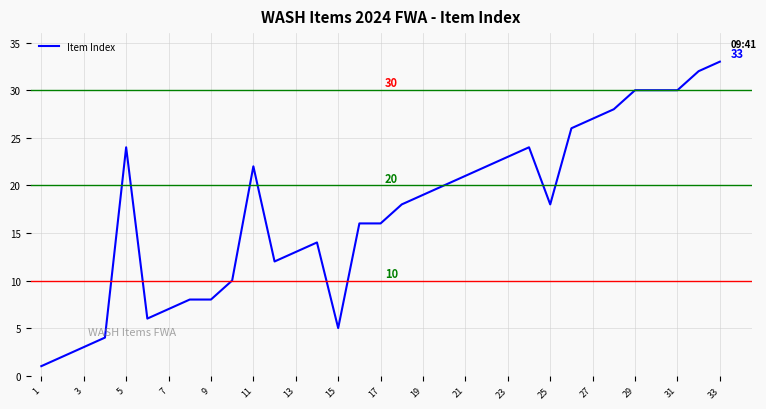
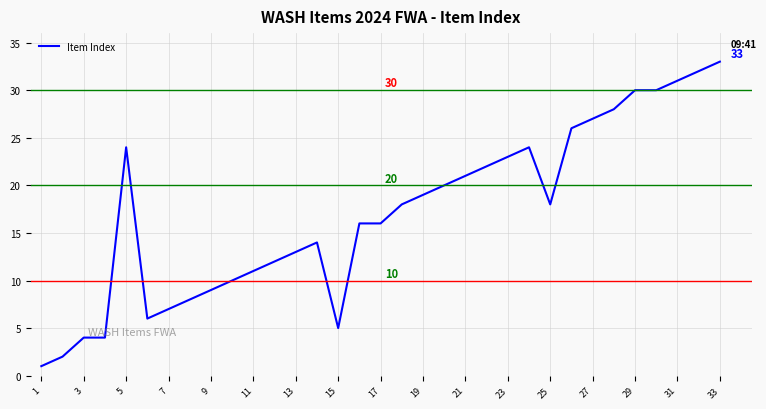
3: 3 -> 4
9: 8 -> 9
11: 22 -> 11
31: 30 -> 31
